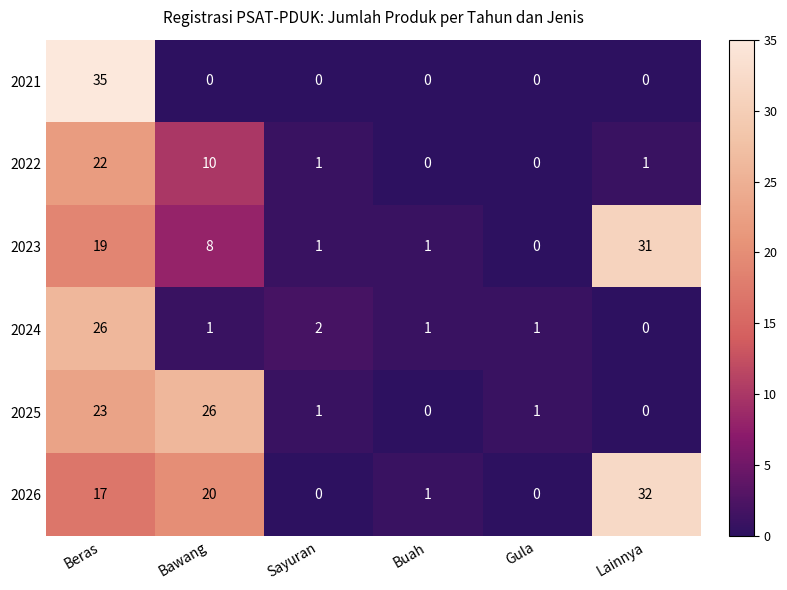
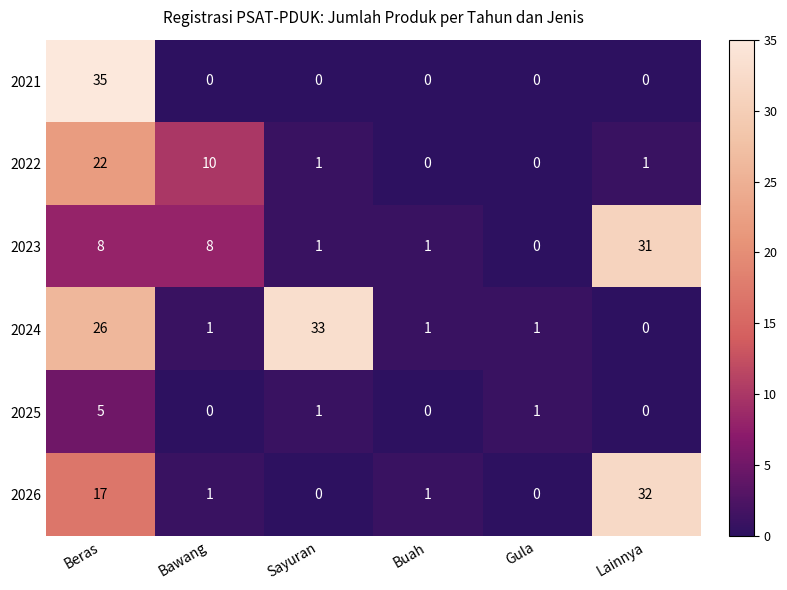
2023, Beras: 19 -> 8
2024, Sayuran: 2 -> 33
2025, Beras: 23 -> 5
2025, Bawang: 26 -> 0
2026, Bawang: 20 -> 1
